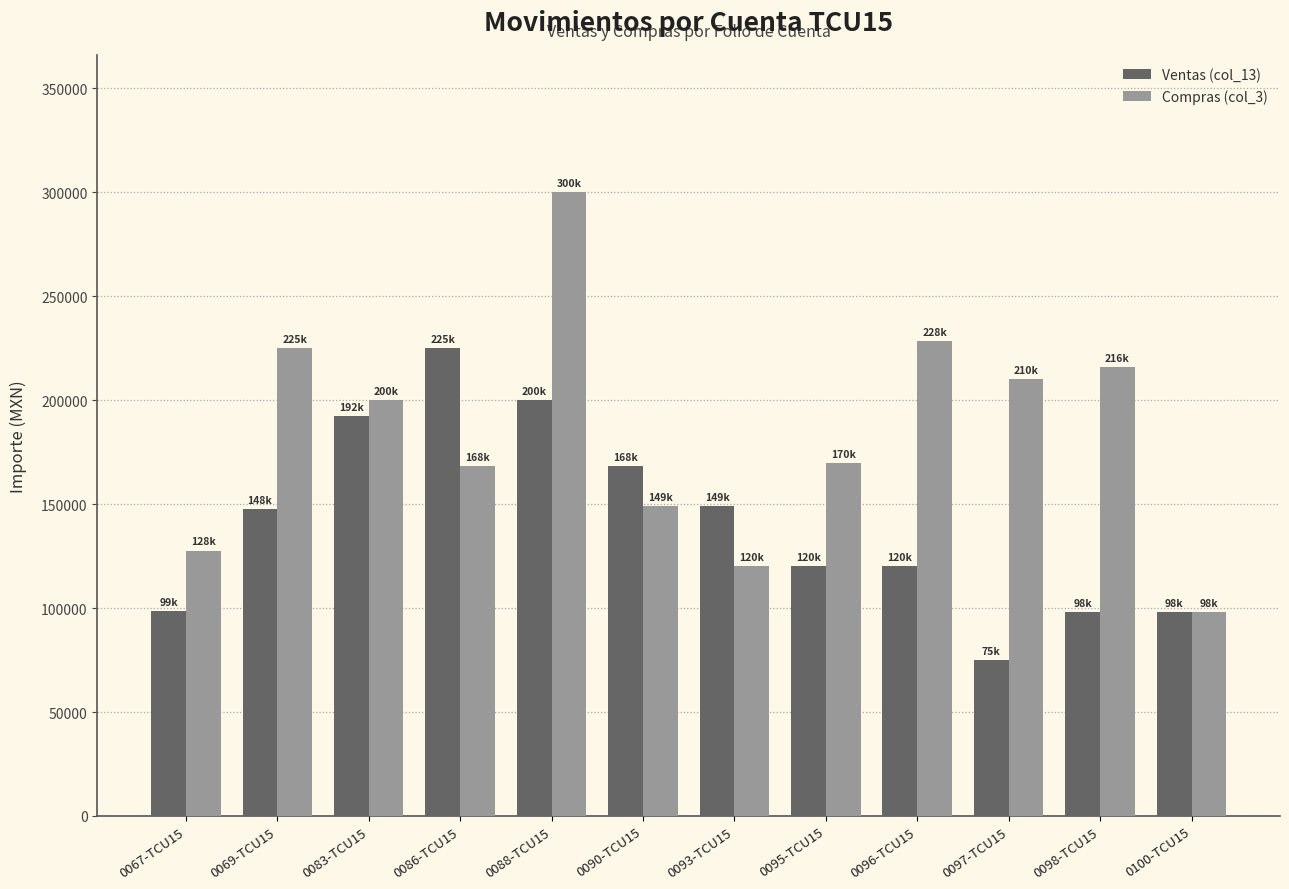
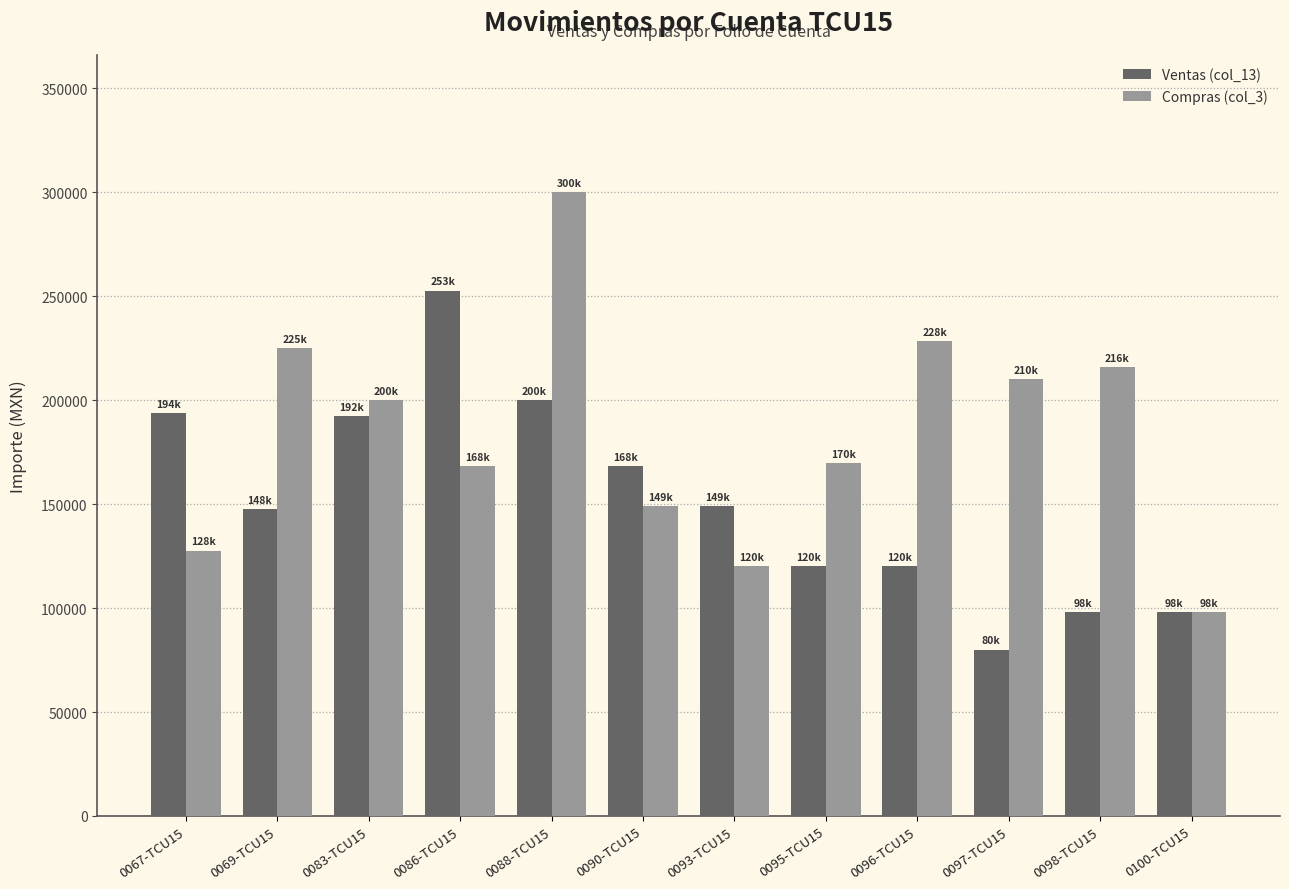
Ventas (col_13), 0067-TCU15: 99k -> 194k
Ventas (col_13), 0086-TCU15: 225k -> 253k
Ventas (col_13), 0097-TCU15: 75k -> 80k
